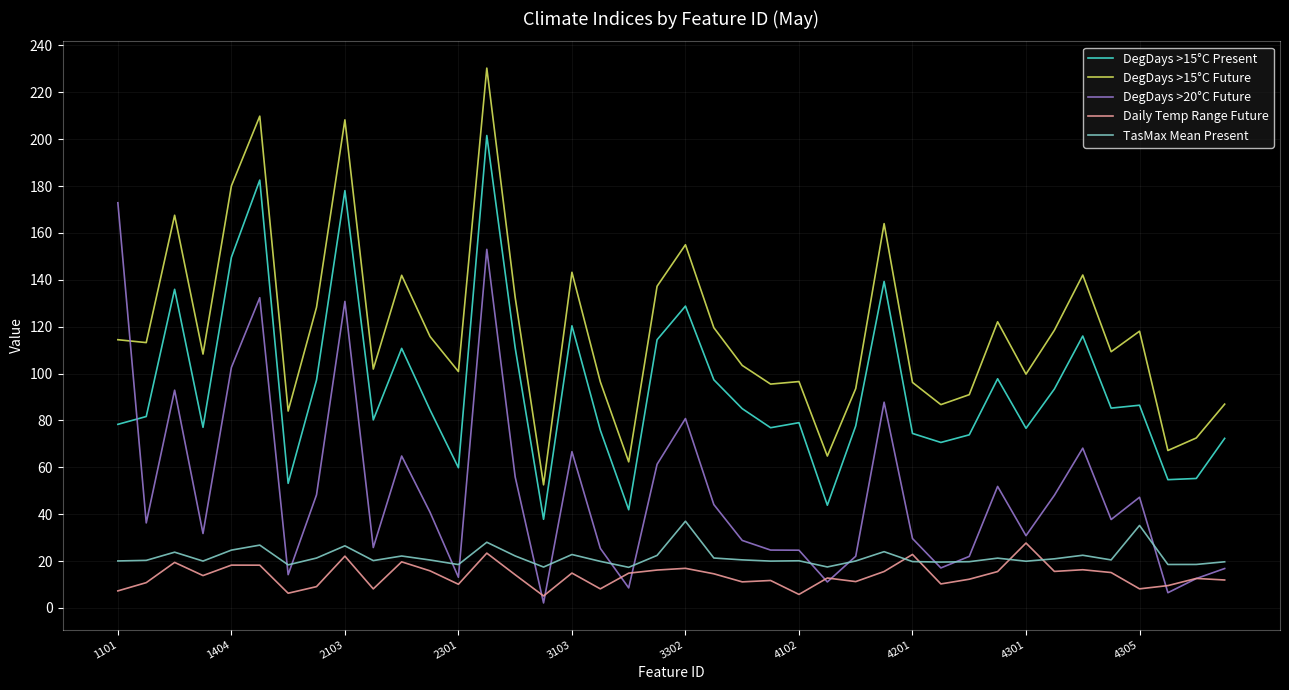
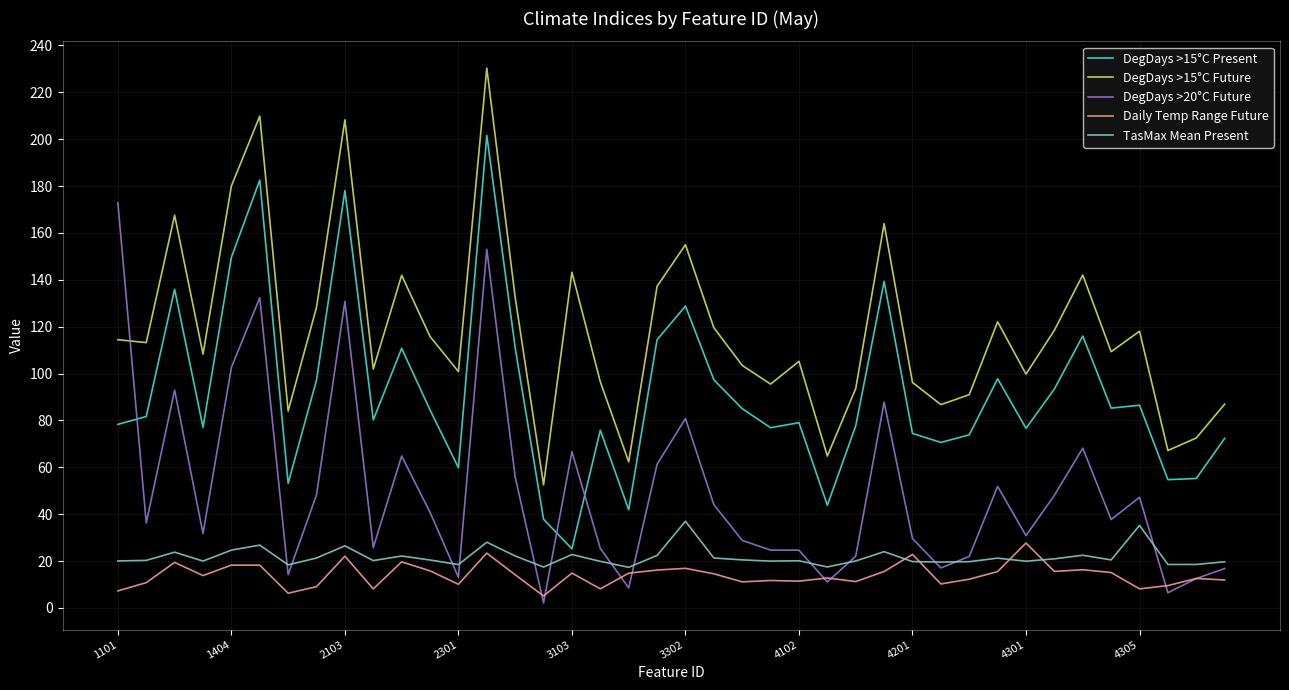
DegDays >15°C Present, 3103: 120 -> 25
DegDays >15°C Future, 4102: 97 -> 105
Daily Temp Range Future, 4102: 6 -> 11
